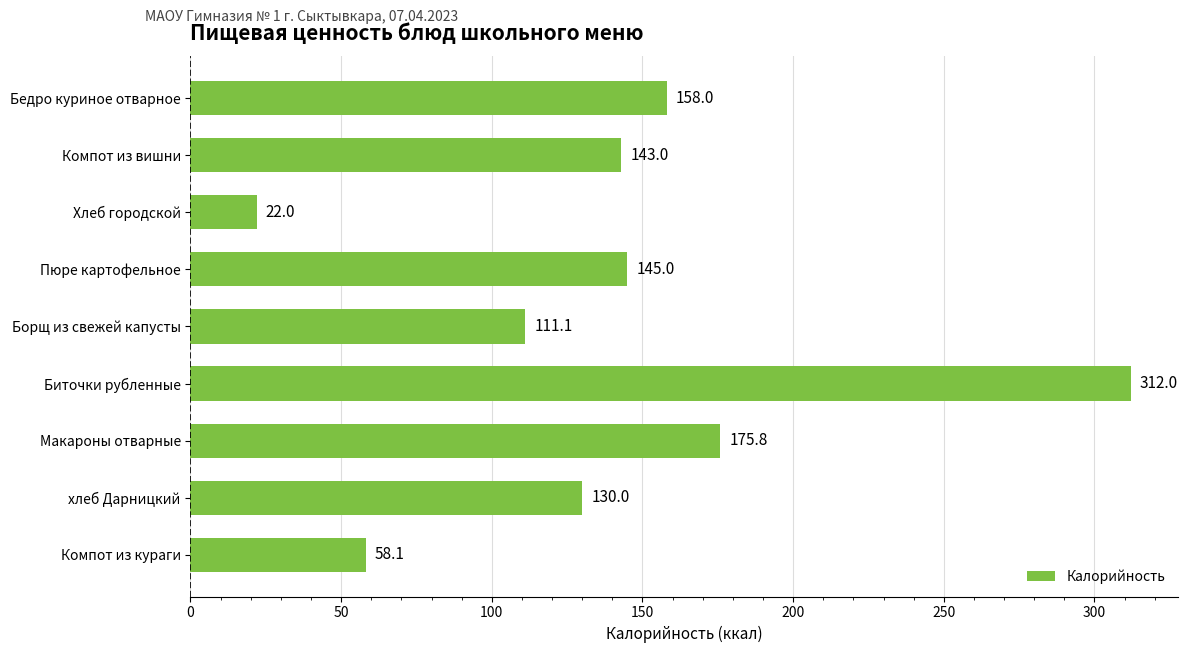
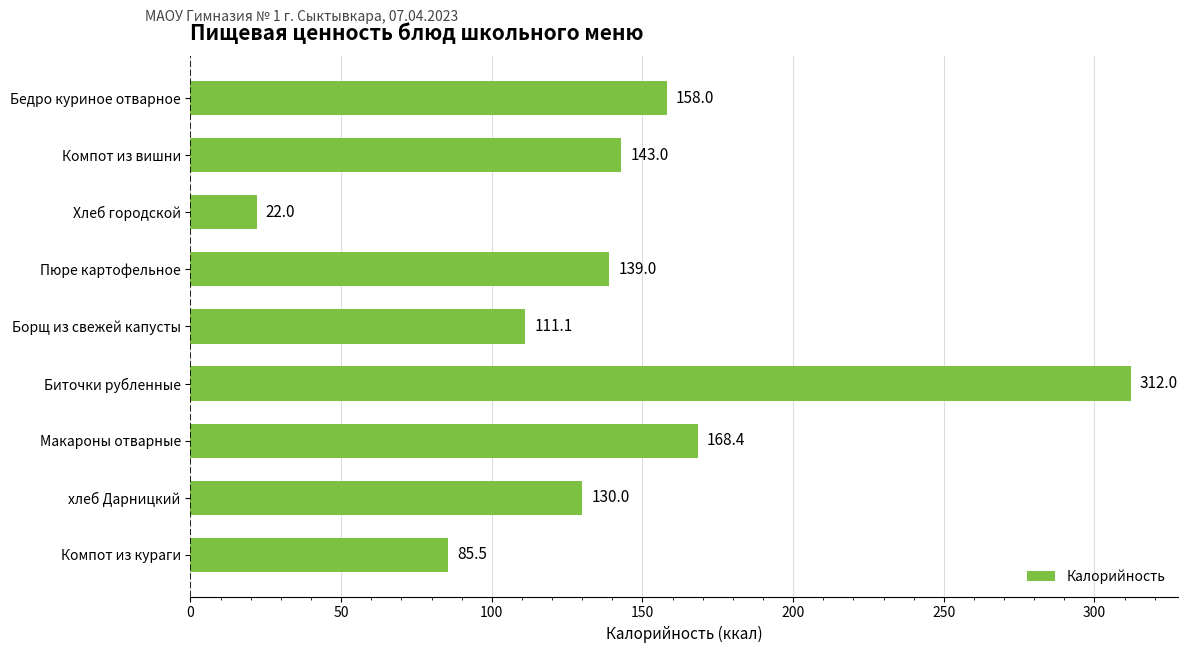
Пюре картофельное: 145.0 -> 139.0
Макароны отварные: 175.8 -> 168.4
Компот из кураги: 58.1 -> 85.5
